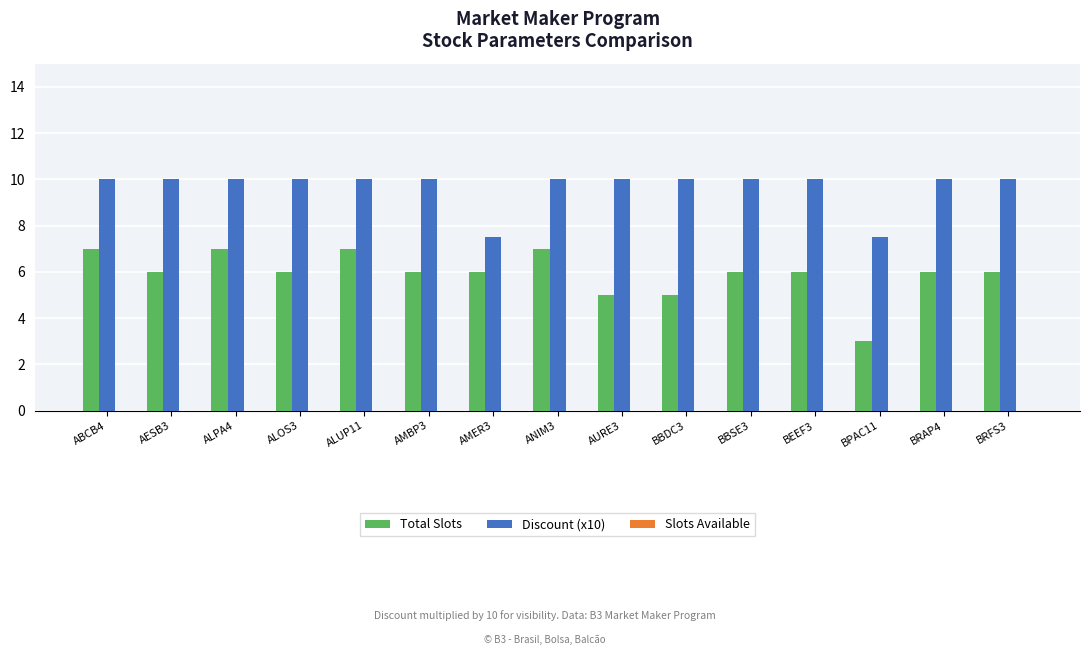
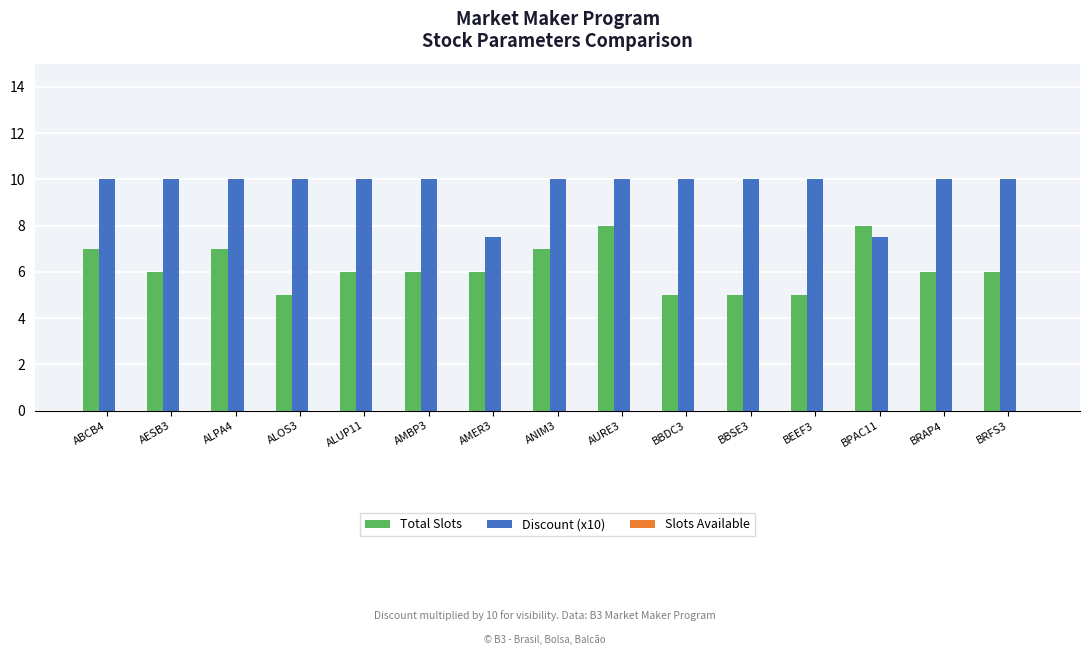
Total Slots, ALOS3: 6 -> 5
Total Slots, ALUP11: 7 -> 6
Total Slots, AURE3: 5 -> 8
Total Slots, BBSE3: 6 -> 5
Total Slots, BEEF3: 6 -> 5
Total Slots, BPAC11: 3 -> 8
